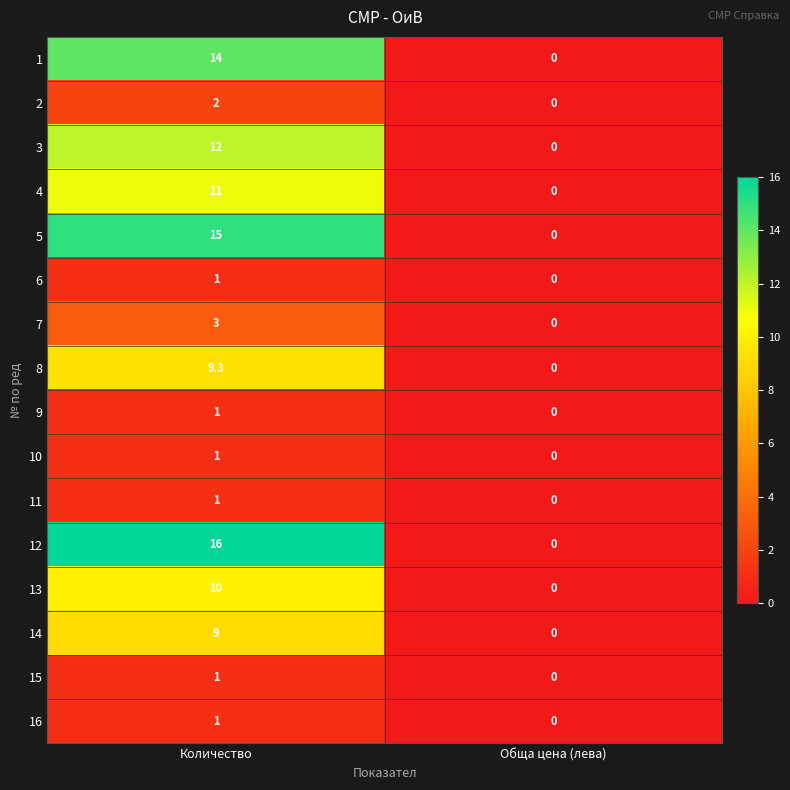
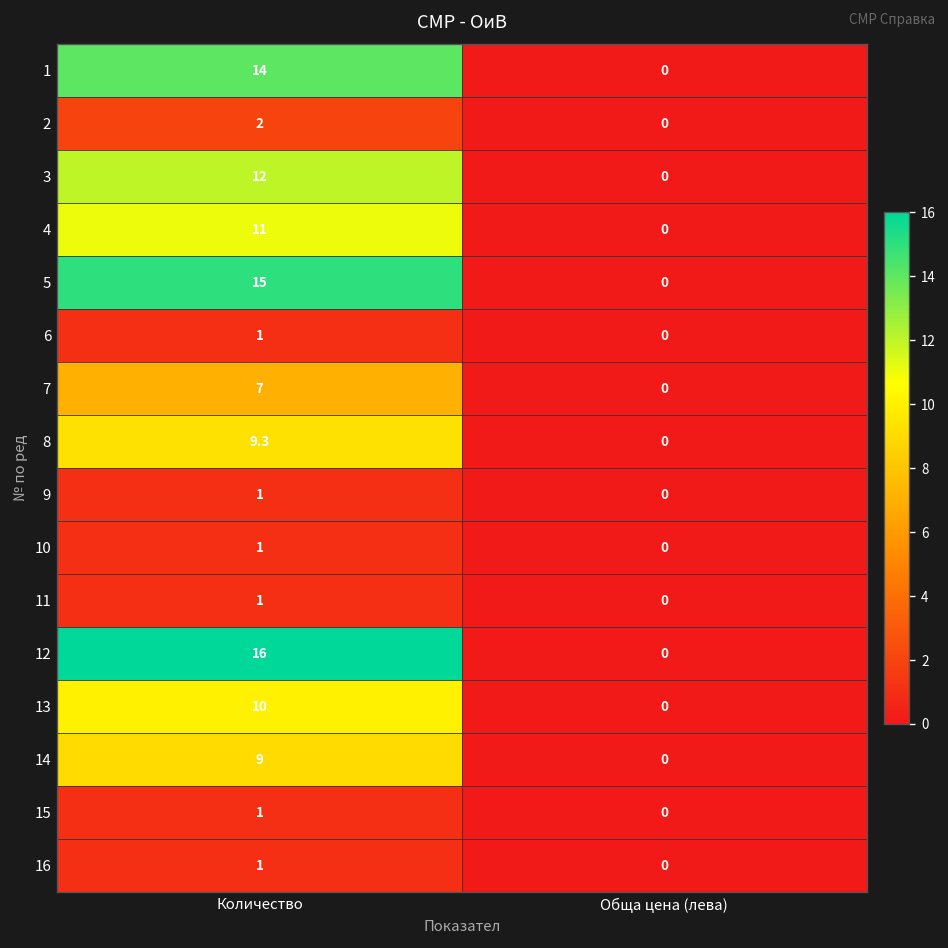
7, Количество: 3 -> 7
